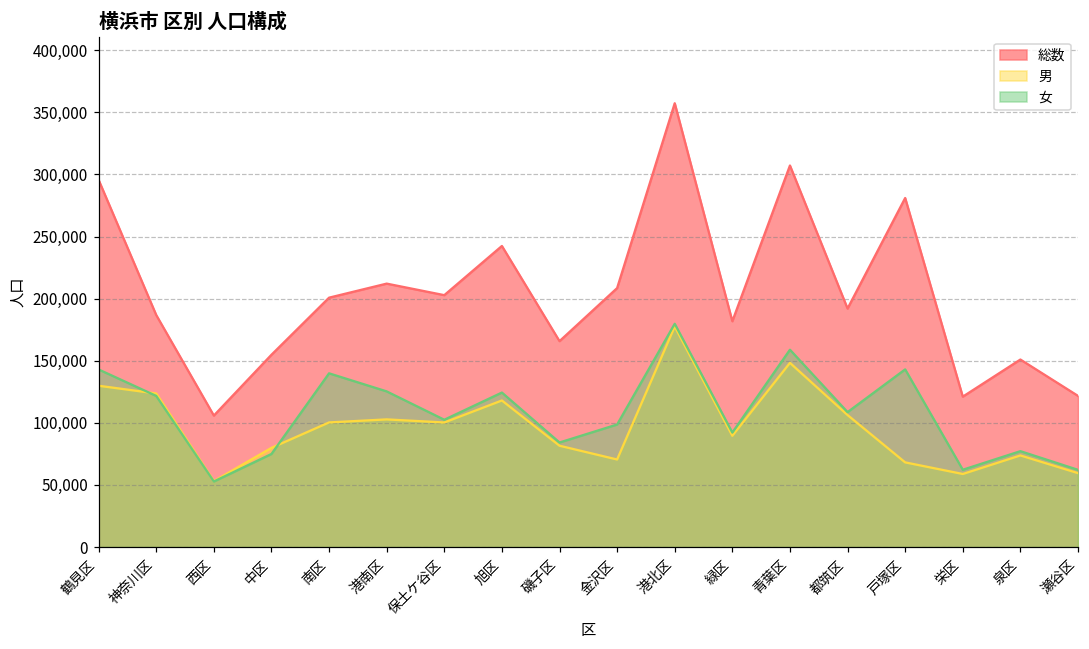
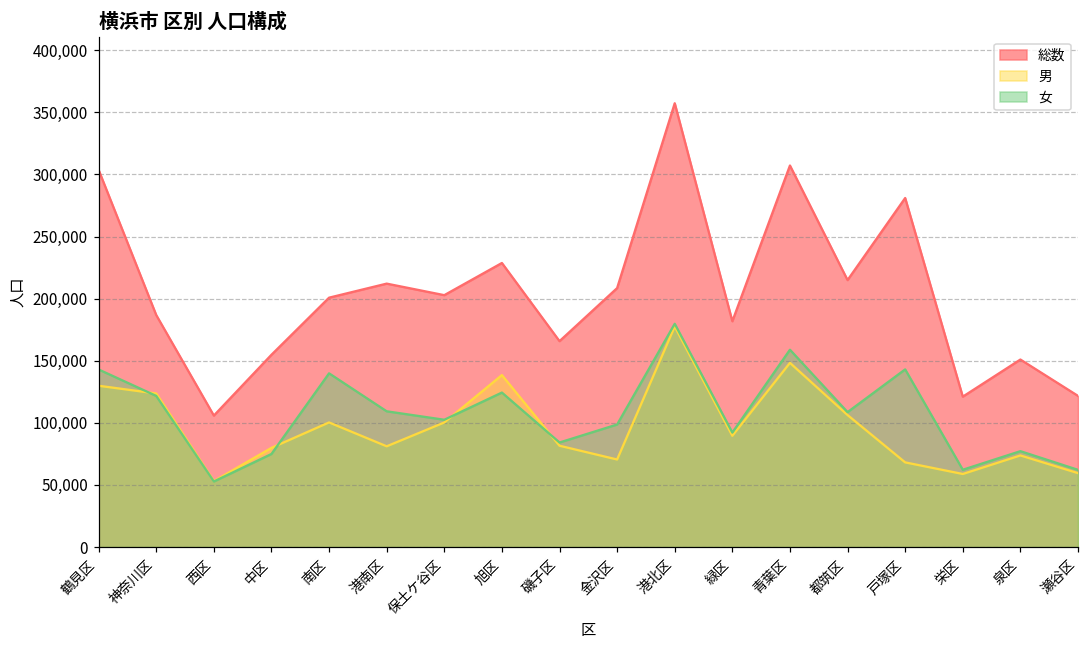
総数, 鶴見区: 296,000 -> 304,000
男, 港南区: 103,000 -> 81,000
女, 港南区: 125,000 -> 109,000
総数, 旭区: 242,000 -> 229,000
男, 旭区: 118,000 -> 138,000
総数, 都筑区: 192,000 -> 215,000
